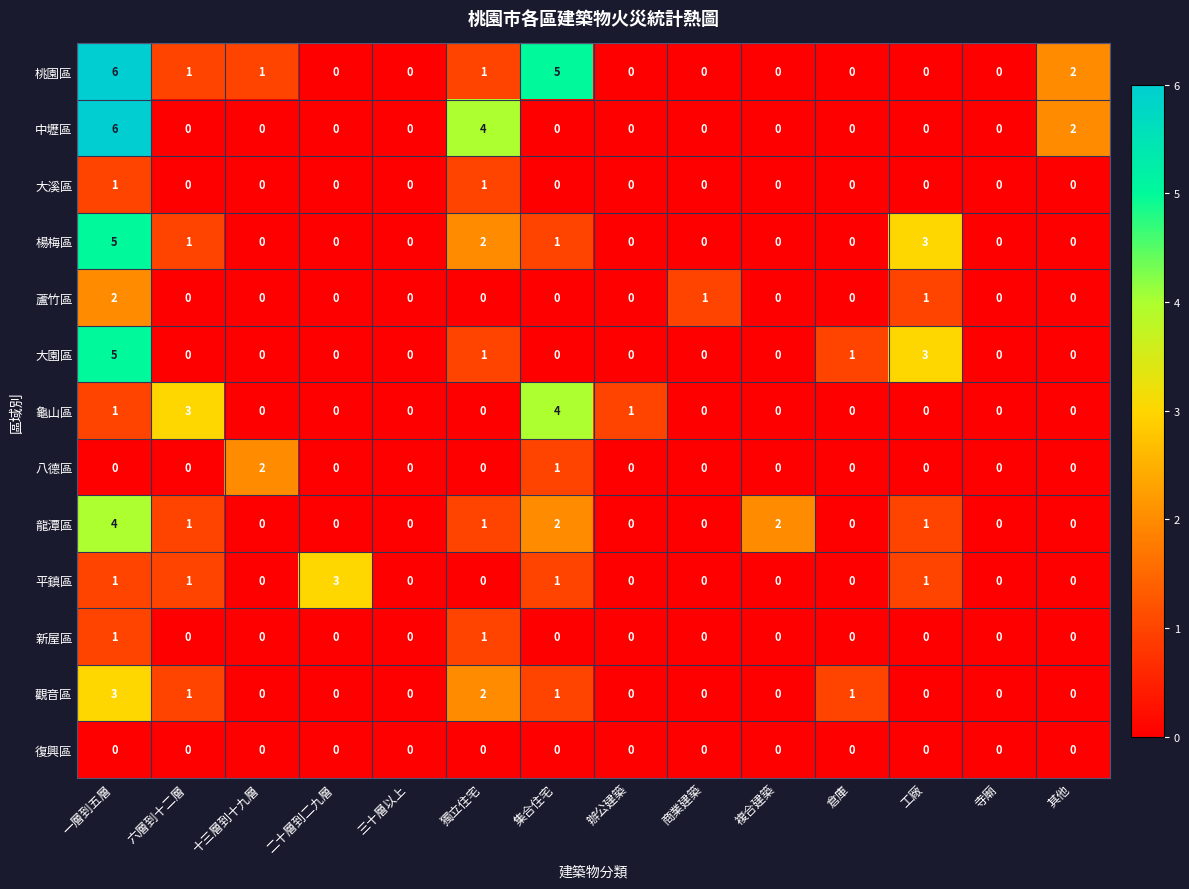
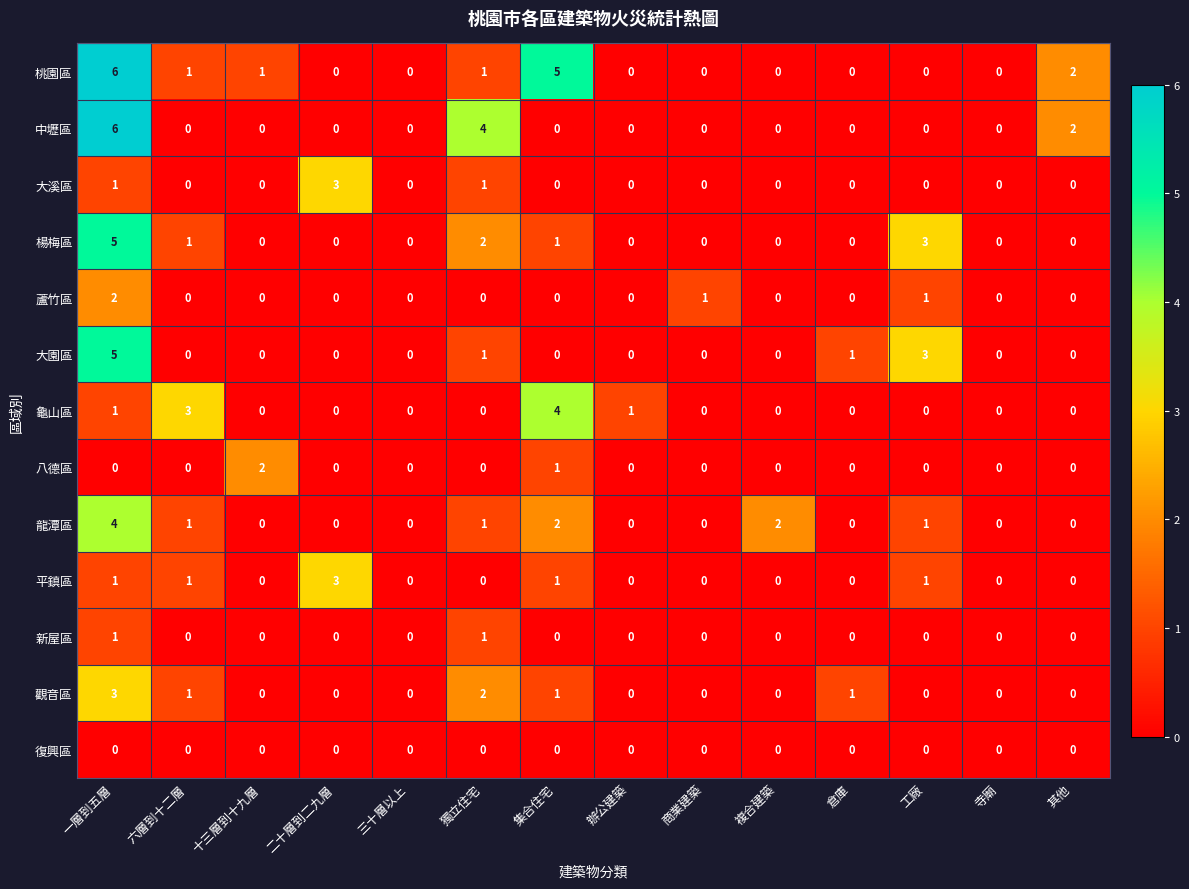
大溪區, 二十層到二九層: 0 -> 3
